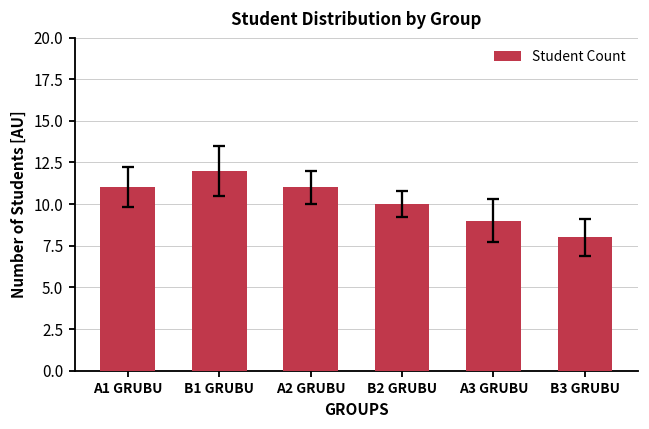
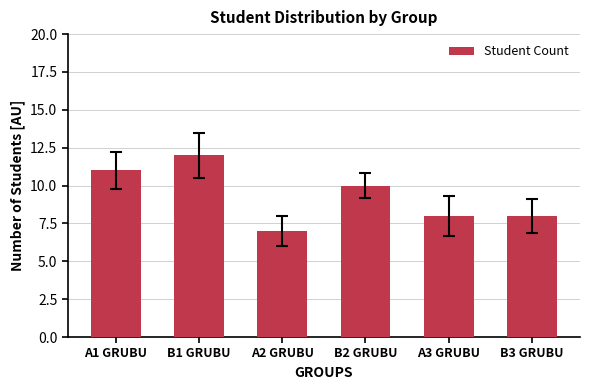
Student Count, A2 GRUBU: 11 -> 7
Student Count, A3 GRUBU: 9 -> 8
